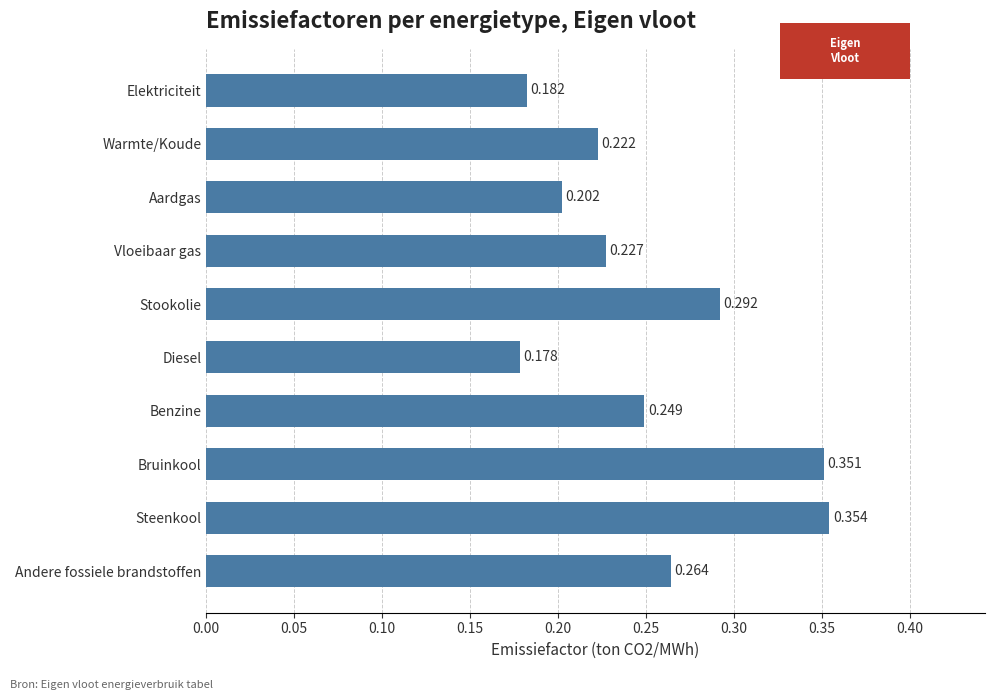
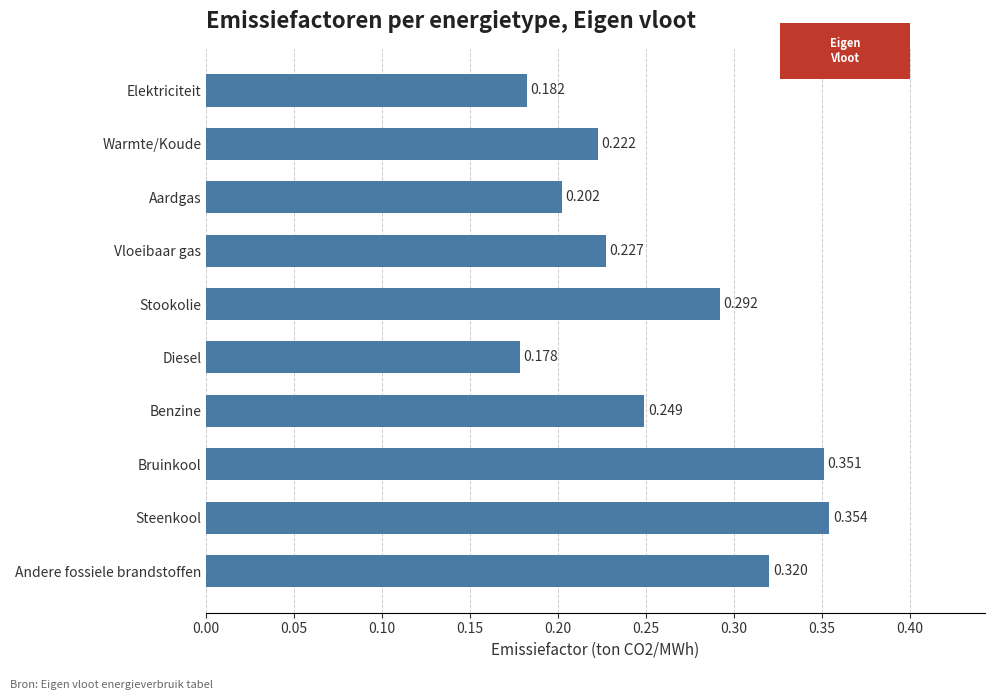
Andere fossiele brandstoffen: 0.264 -> 0.320
